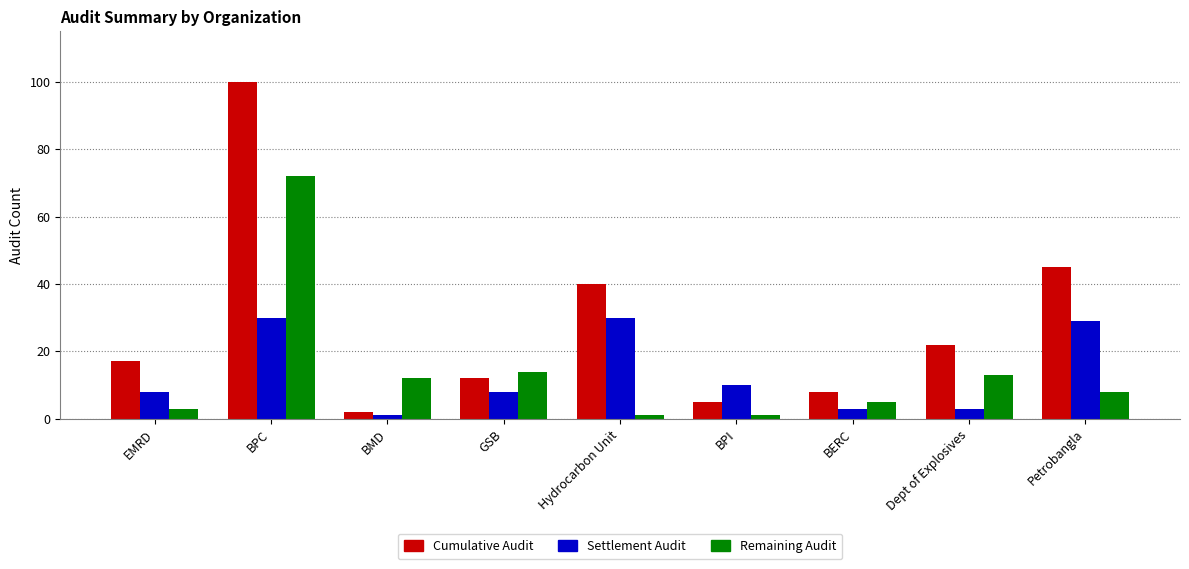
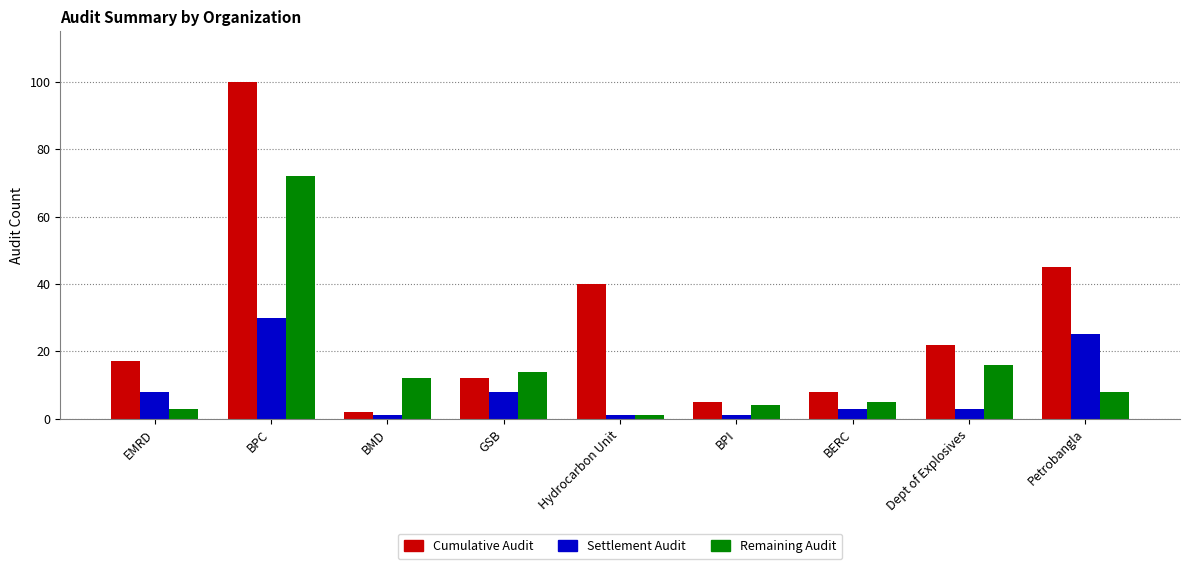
Settlement Audit, Hydrocarbon Unit: 30 -> 1
Settlement Audit, BPI: 10 -> 1
Remaining Audit, BPI: 1 -> 4
Remaining Audit, Dept of Explosives: 13 -> 16
Settlement Audit, Petrobangla: 29 -> 25
